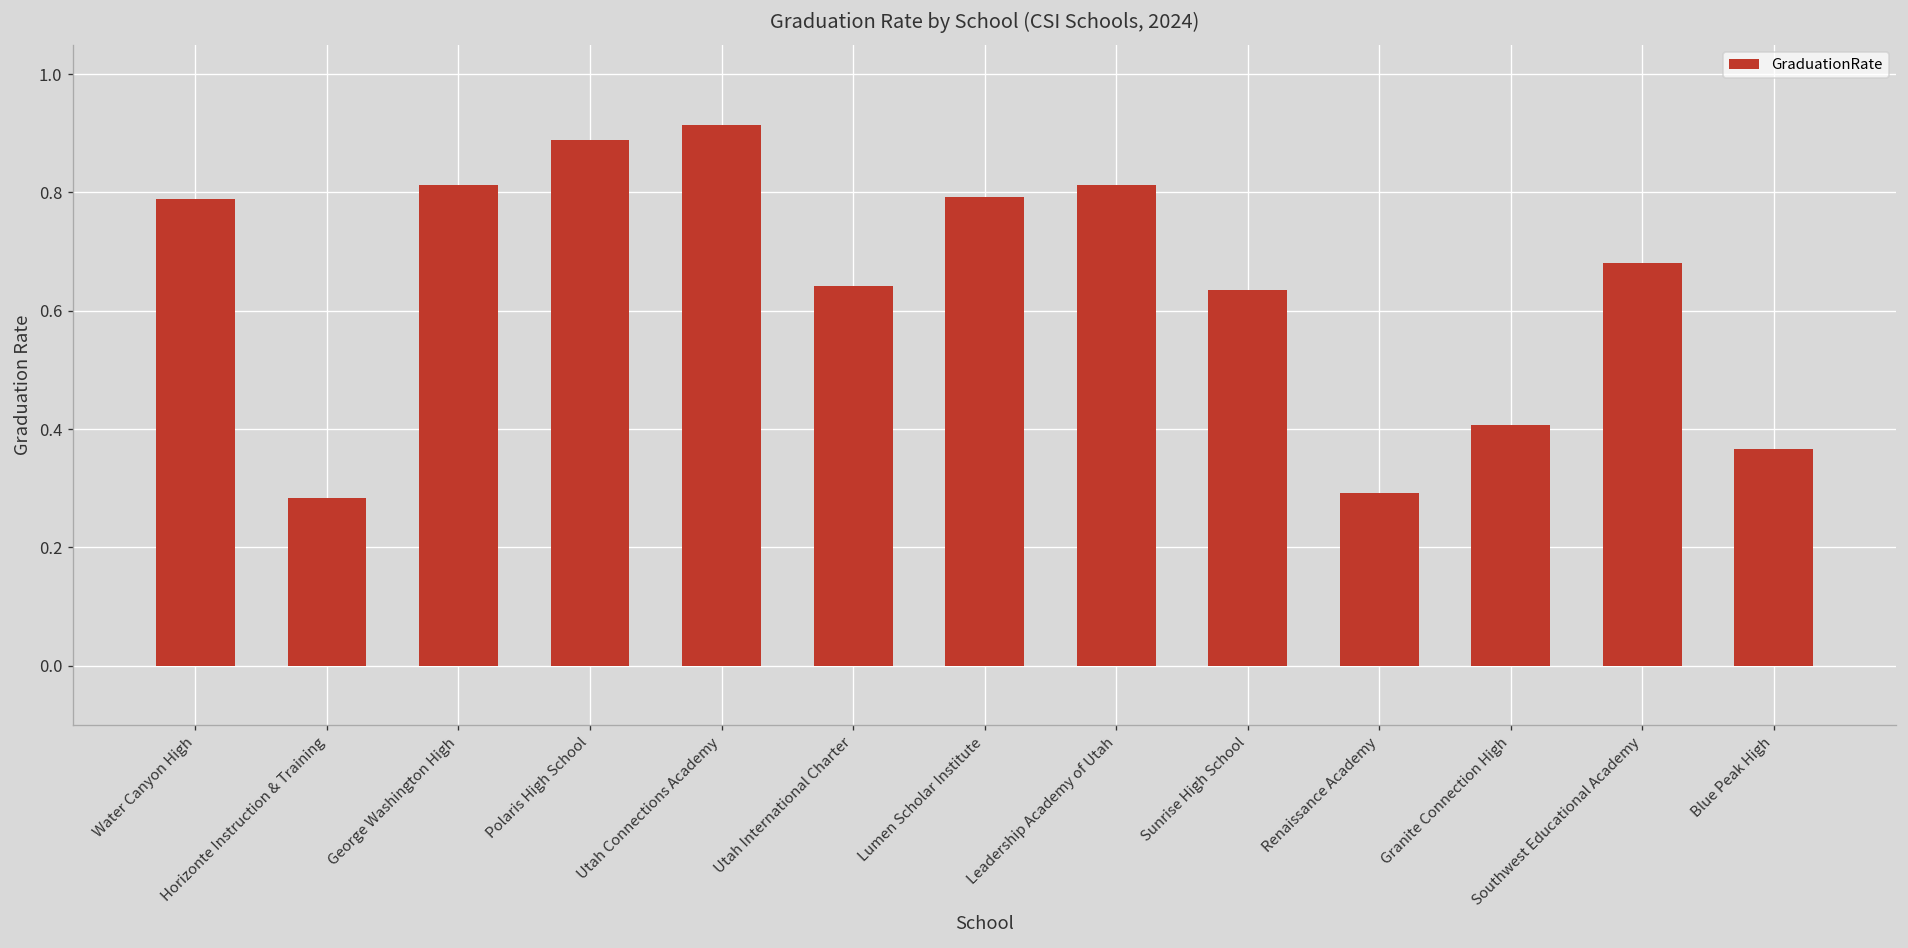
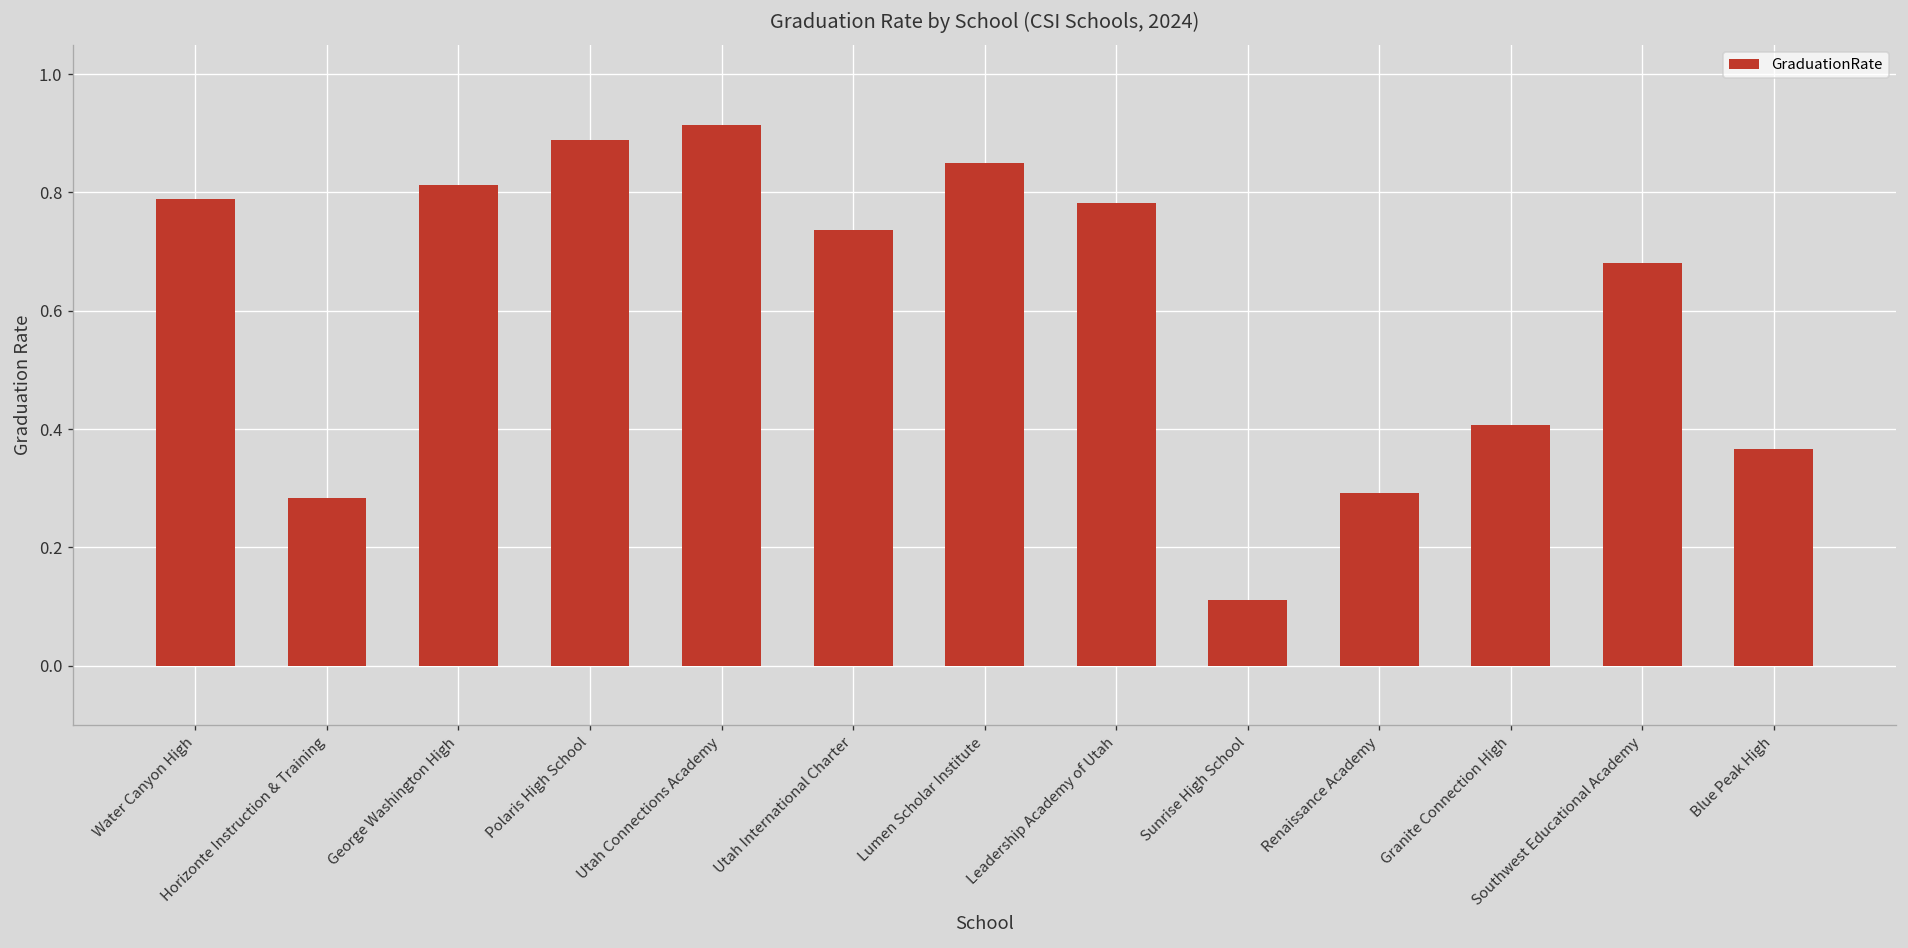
Utah International Charter: 0.64 -> 0.74
Lumen Scholar Institute: 0.79 -> 0.85
Leadership Academy of Utah: 0.81 -> 0.78
Sunrise High School: 0.63 -> 0.11
